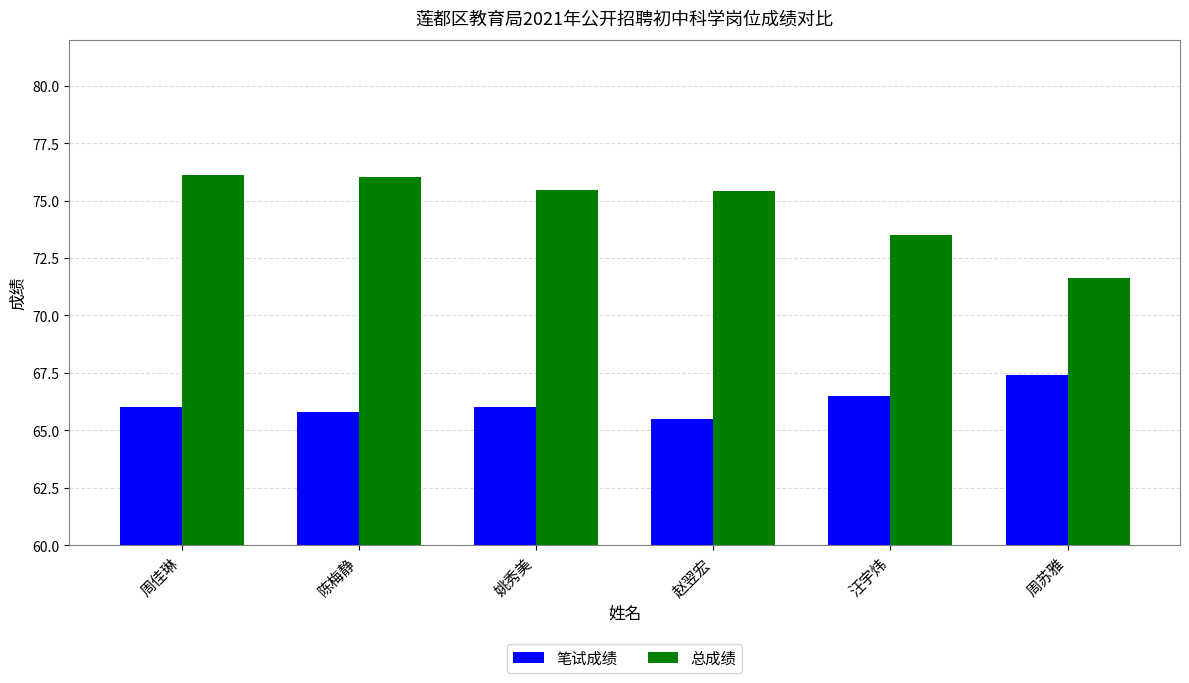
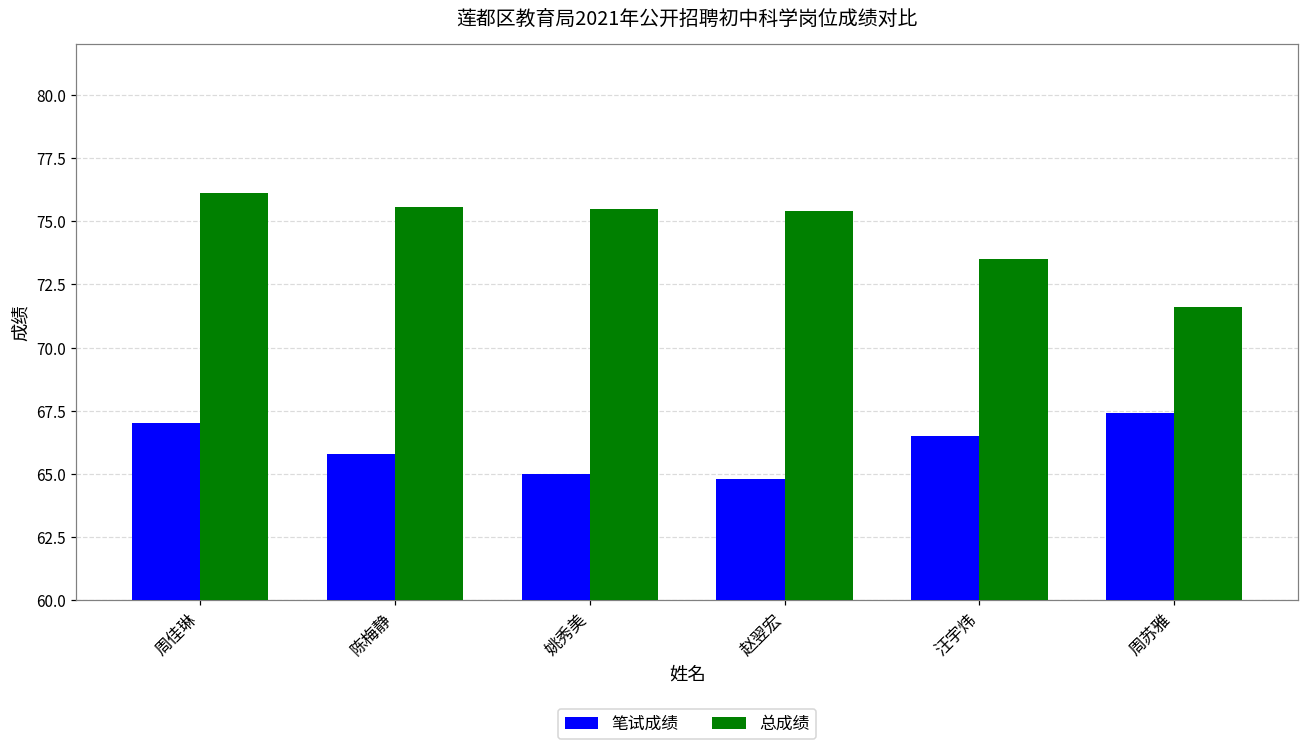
笔试成绩, 周佳琳: 66 -> 67
总成绩, 陈梅静: 76.0 -> 75.6
笔试成绩, 姚秀美: 66 -> 65
笔试成绩, 赵翌宏: 65.5 -> 64.8
